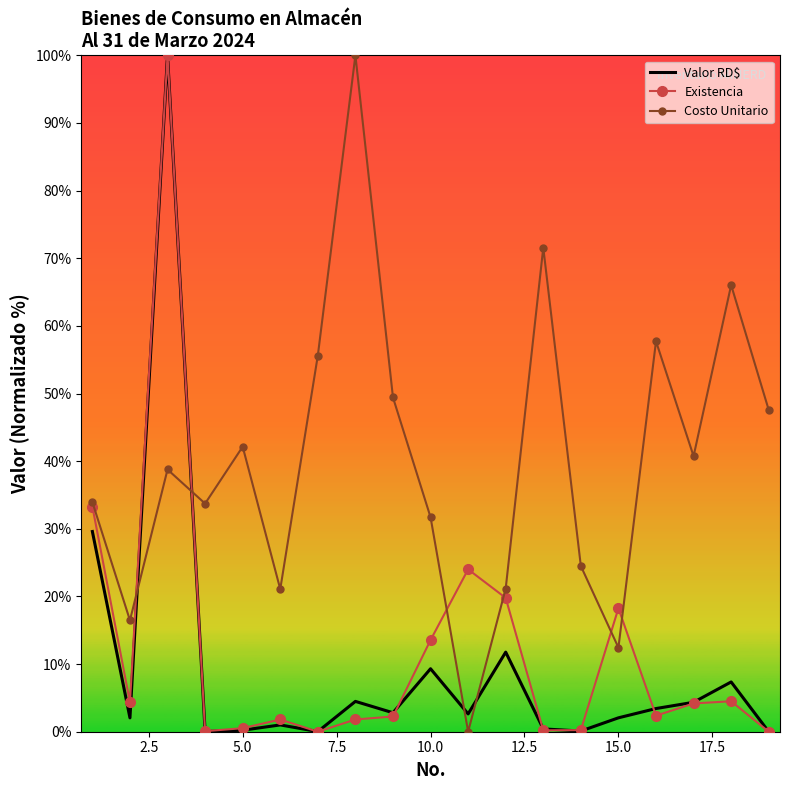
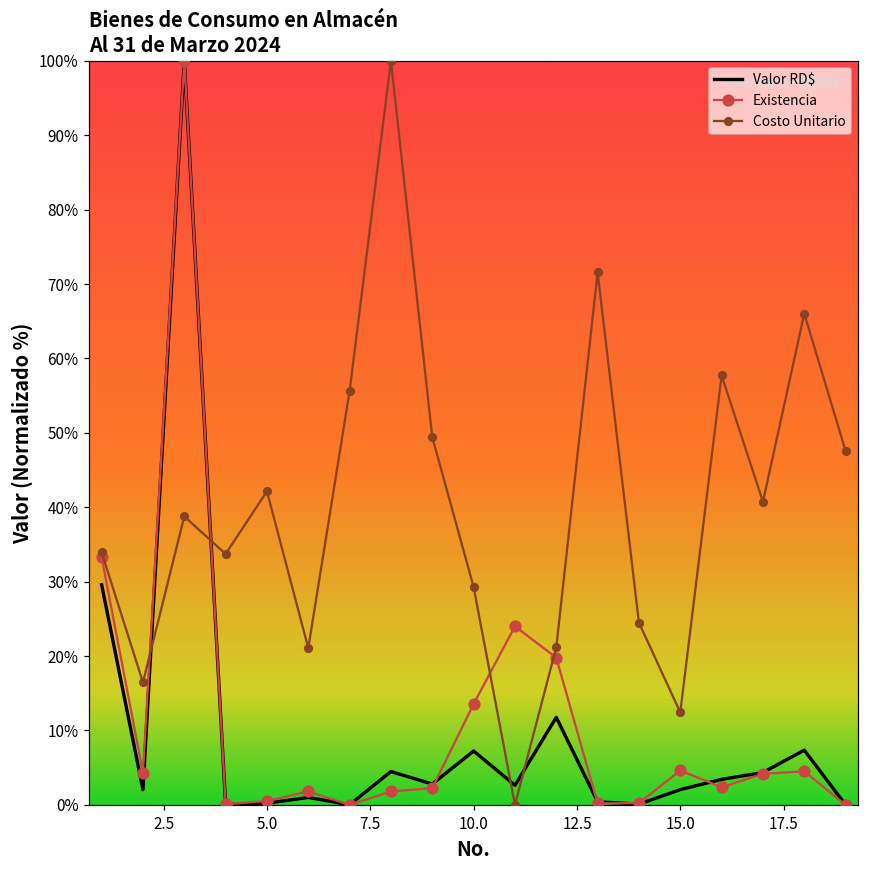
Valor RD$, 10.0: 9% -> 7%
Costo Unitario, 10.0: 32% -> 29%
Existencia, 15.0: 18% -> 5%
